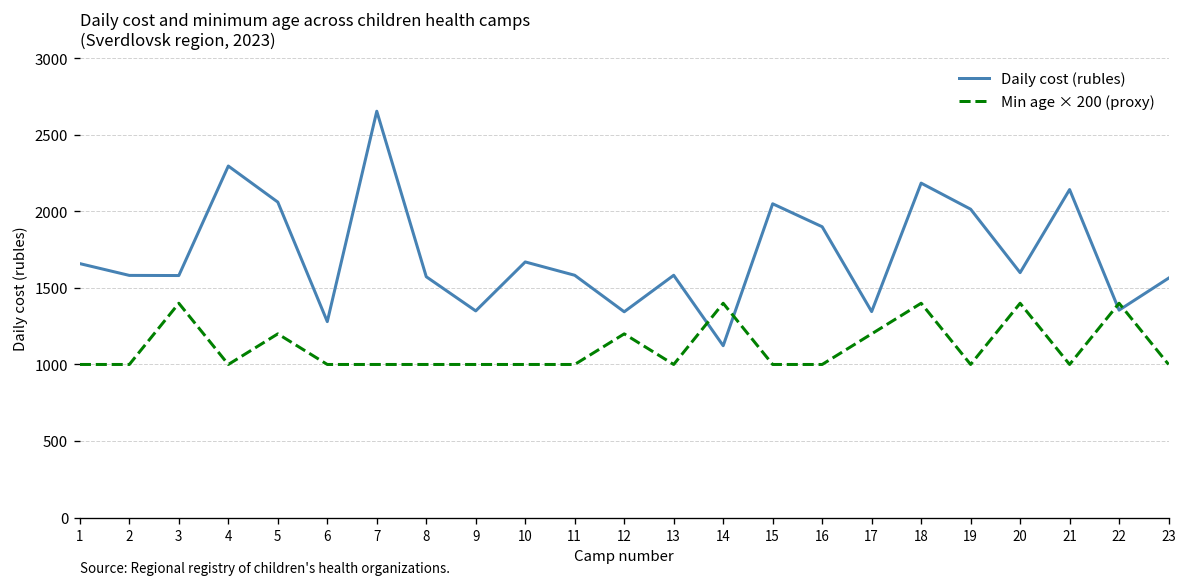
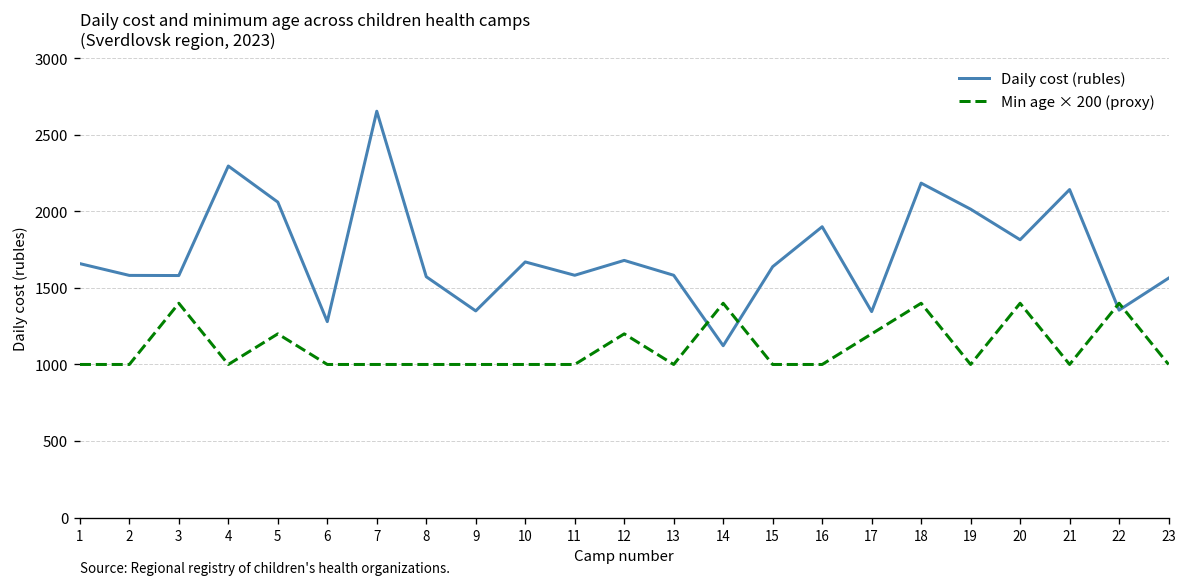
Daily cost (rubles), 12: 1340 -> 1680
Daily cost (rubles), 15: 2050 -> 1640
Daily cost (rubles), 20: 1600 -> 1820
